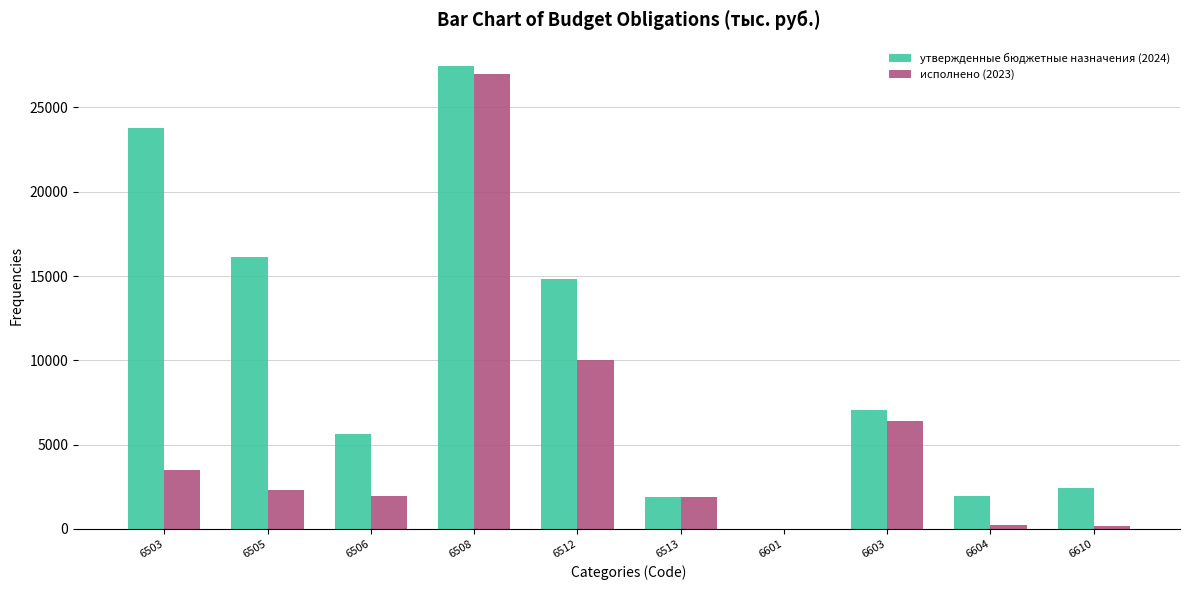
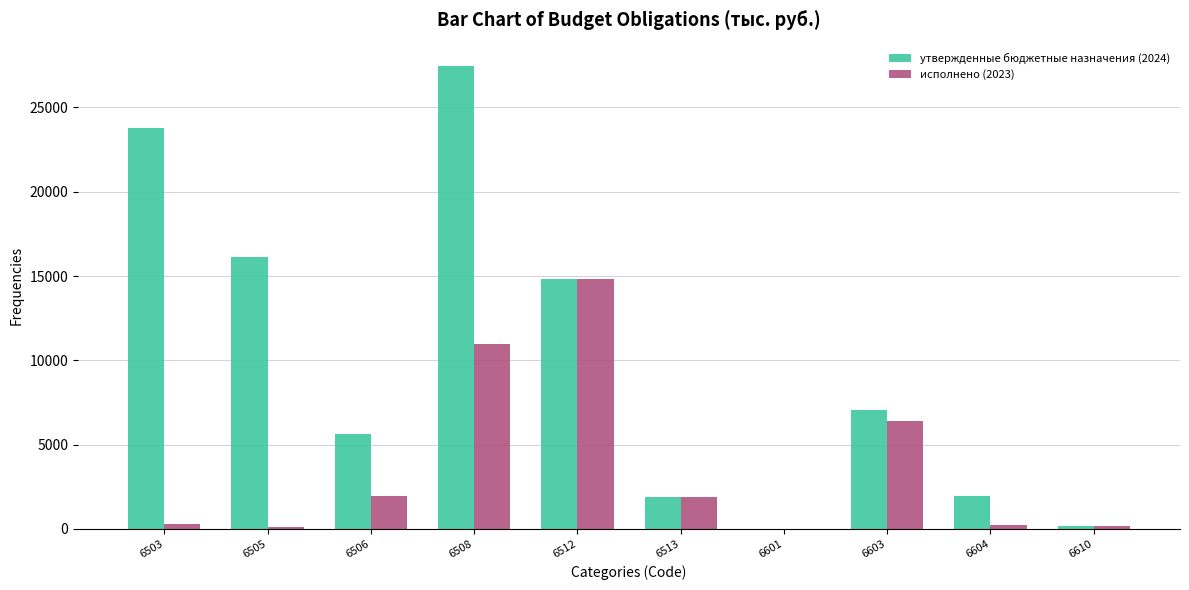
исполнено (2023), 6503: 3500 -> 300
исполнено (2023), 6505: 2300 -> 100
исполнено (2023), 6508: 27000 -> 11000
исполнено (2023), 6512: 10000 -> 14800
утвержденные бюджетные назначения (2024), 6610: 2400 -> 200
